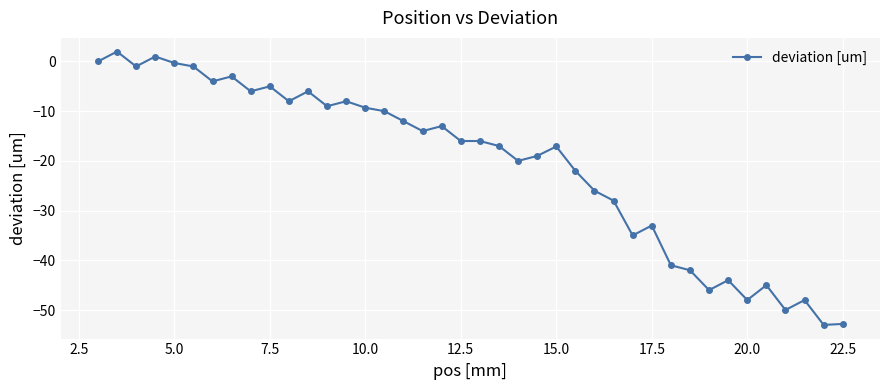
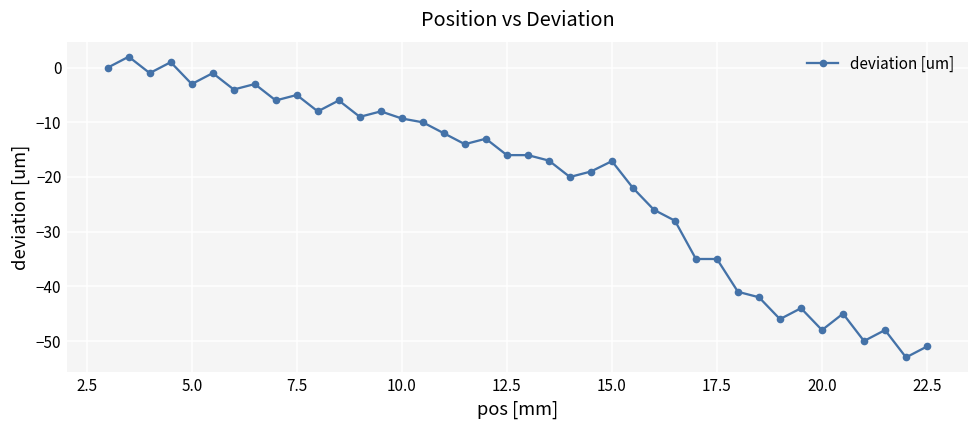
5.0: 0 -> -3
17.5: -33 -> -35
22.5: -53 -> -51
